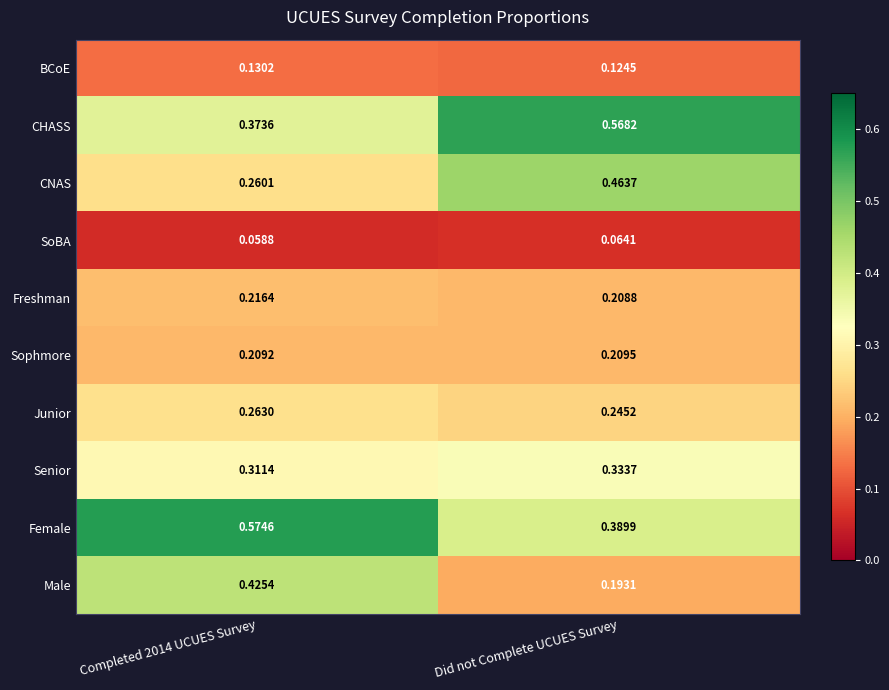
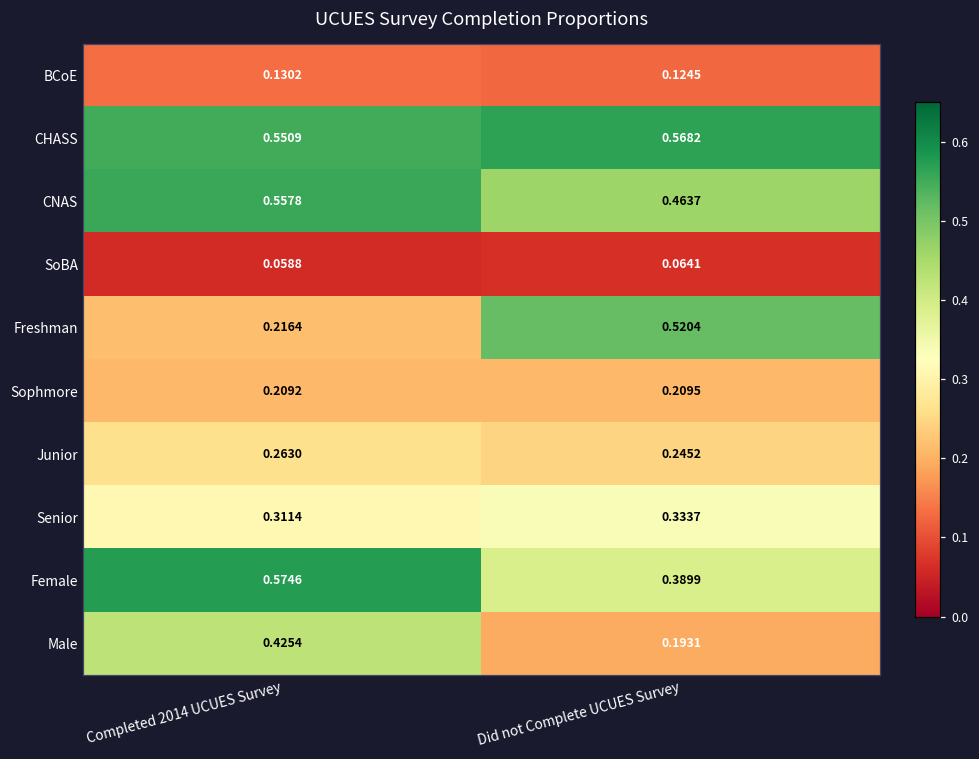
CHASS, Completed 2014 UCUES Survey: 0.3736 -> 0.5509
CNAS, Completed 2014 UCUES Survey: 0.2601 -> 0.5578
Freshman, Did not Complete UCUES Survey: 0.2088 -> 0.5204
